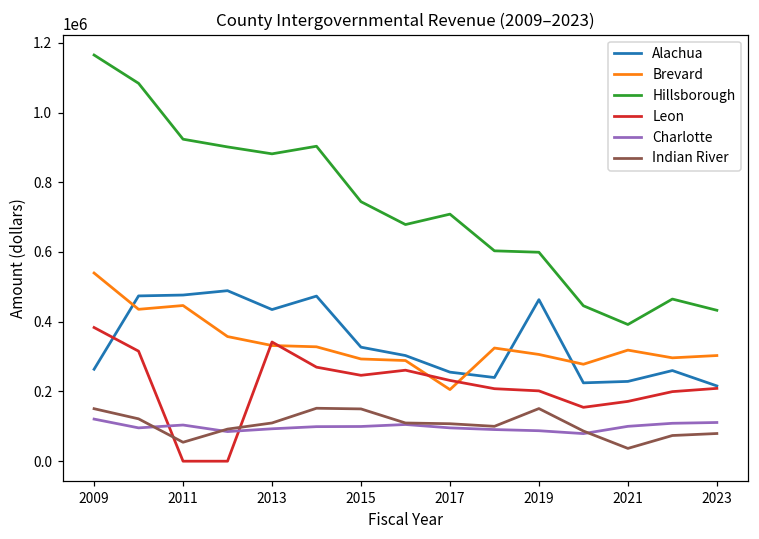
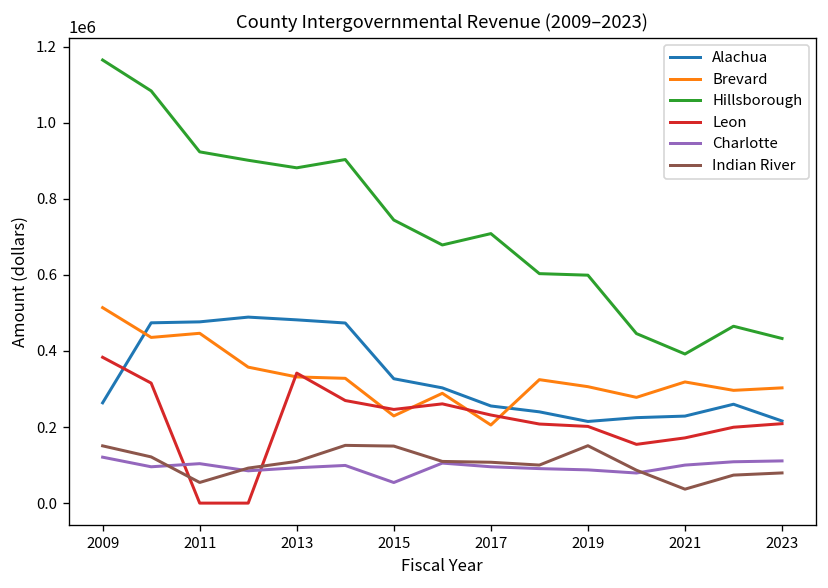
Brevard, 2009: 540000 -> 510000
Alachua, 2013: 430000 -> 480000
Brevard, 2015: 290000 -> 230000
Charlotte, 2015: 100000 -> 50000
Alachua, 2019: 460000 -> 210000
